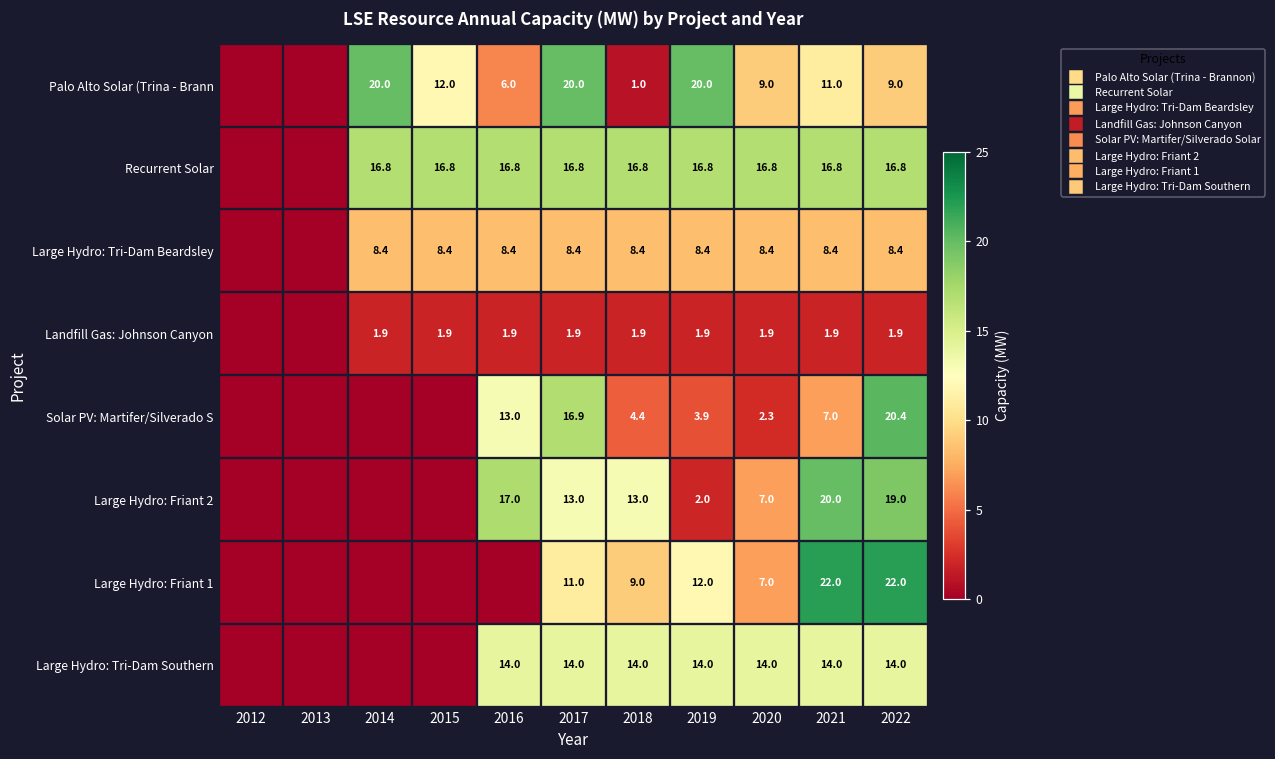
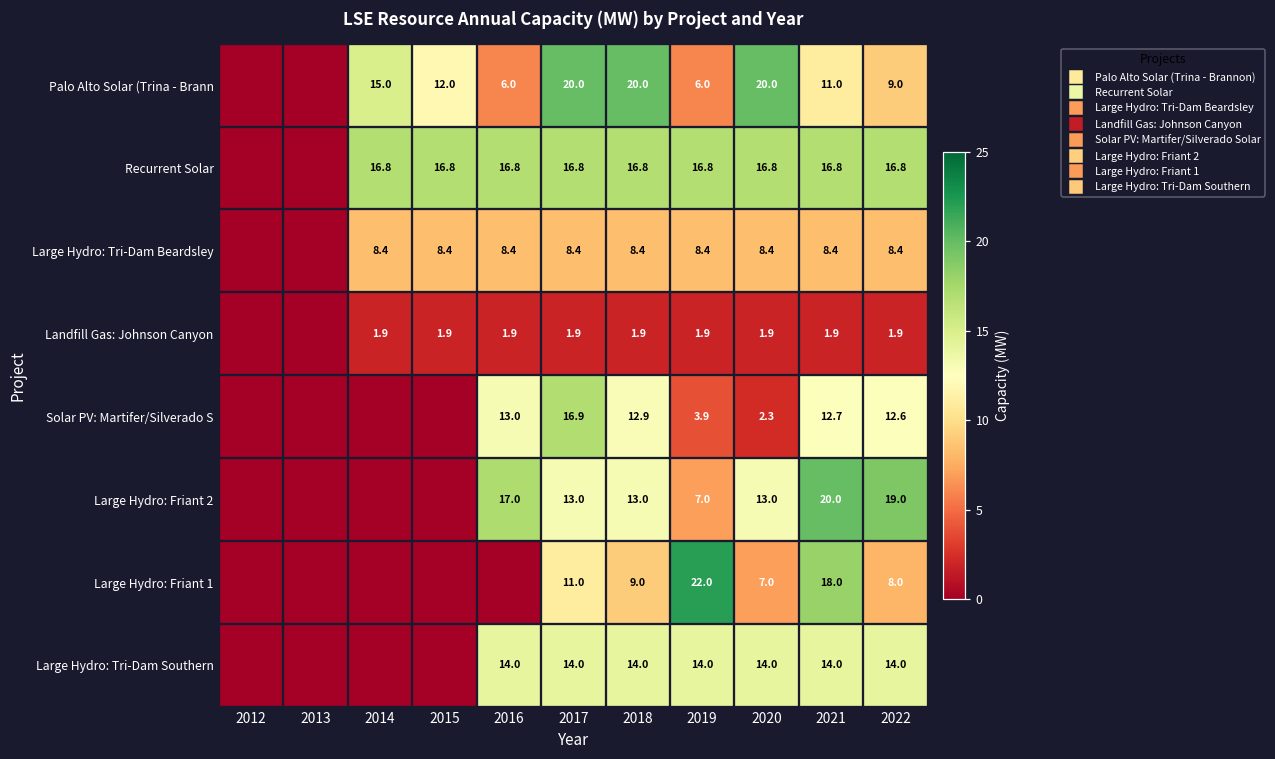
Palo Alto Solar (Trina - Brann, 2014: 20.0 -> 15.0
Palo Alto Solar (Trina - Brann, 2018: 1.0 -> 20.0
Palo Alto Solar (Trina - Brann, 2019: 20.0 -> 6.0
Palo Alto Solar (Trina - Brann, 2020: 9.0 -> 20.0
Solar PV: Martifer/Silverado S, 2018: 4.4 -> 12.9
Solar PV: Martifer/Silverado S, 2021: 7.0 -> 12.7
Solar PV: Martifer/Silverado S, 2022: 20.4 -> 12.6
Large Hydro: Friant 2, 2019: 2.0 -> 7.0
Large Hydro: Friant 2, 2020: 7.0 -> 13.0
Large Hydro: Friant 1, 2019: 12.0 -> 22.0
Large Hydro: Friant 1, 2021: 22.0 -> 18.0
Large Hydro: Friant 1, 2022: 22.0 -> 8.0
